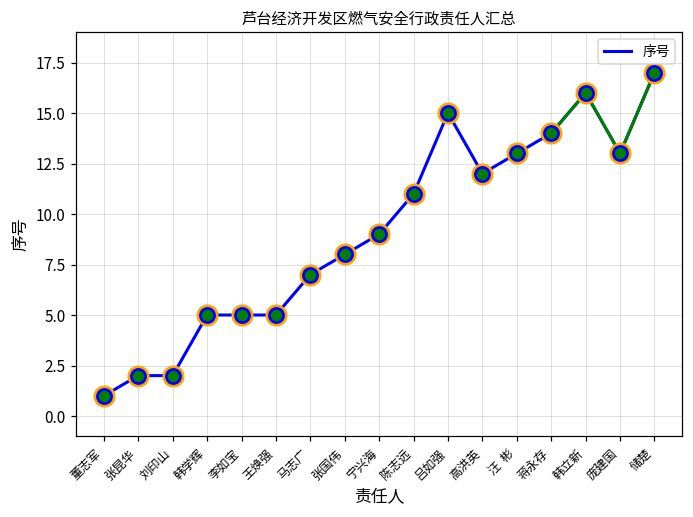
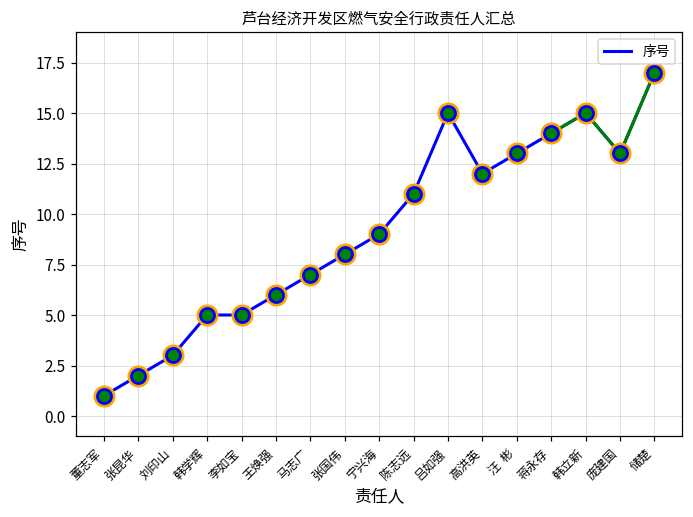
序号, 刘印山: 2 -> 3
序号, 王焕强: 5 -> 6
序号, 韩立新: 16 -> 15
